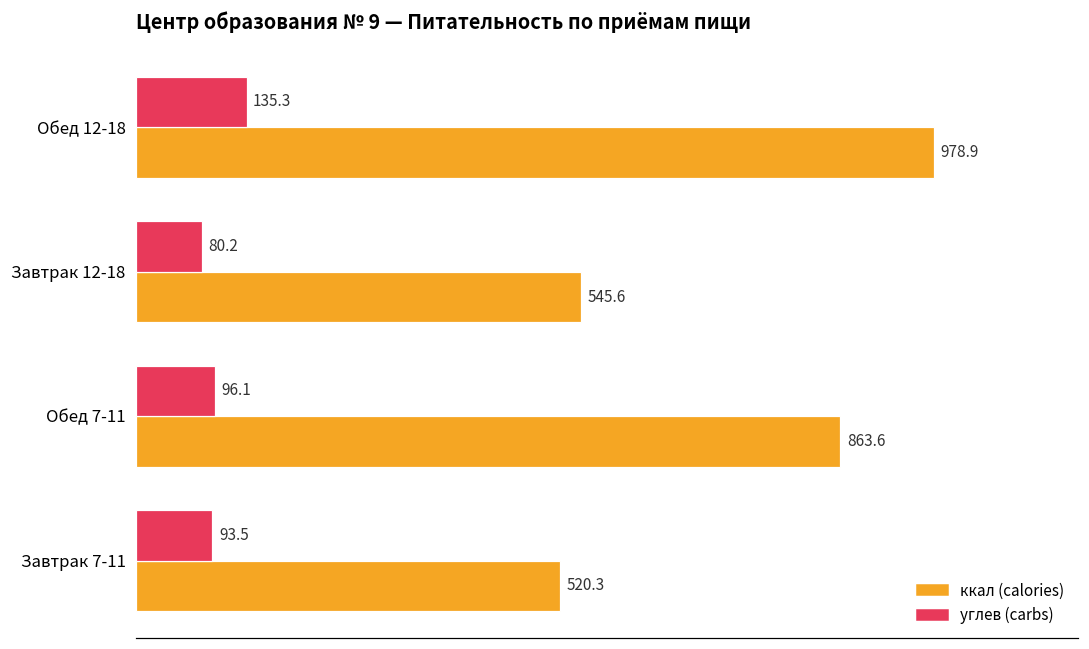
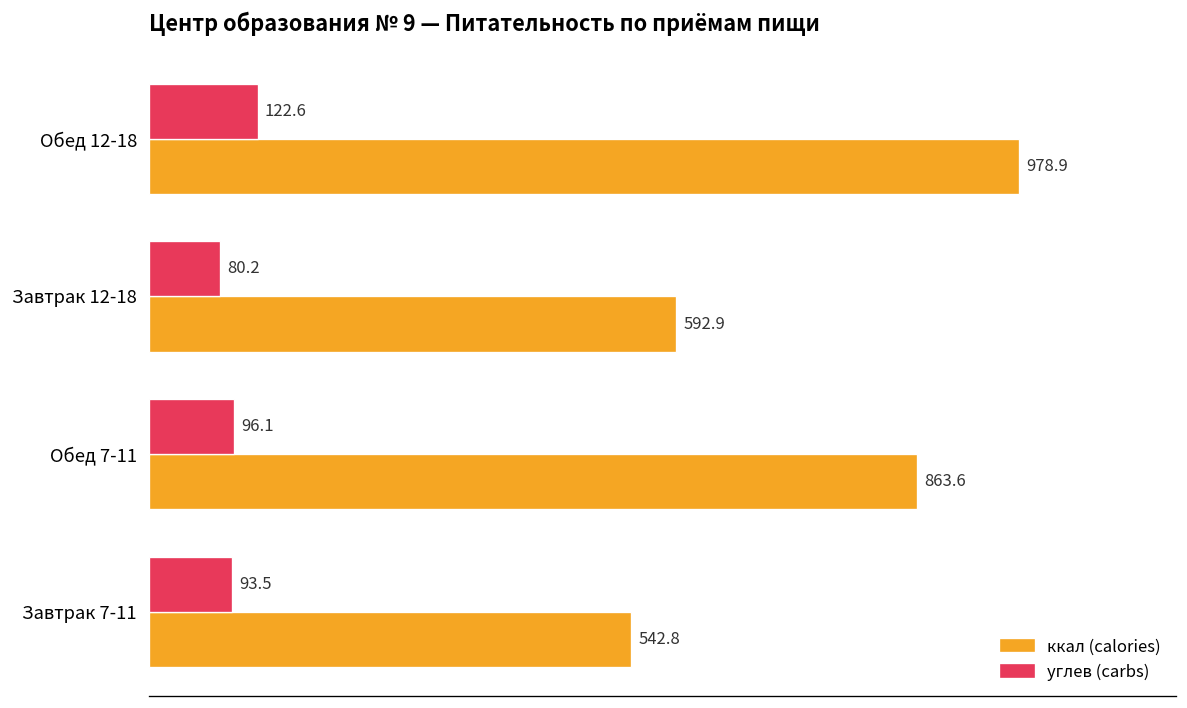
углев (carbs), Обед 12-18: 135.3 -> 122.6
ккал (calories), Завтрак 12-18: 545.6 -> 592.9
ккал (calories), Завтрак 7-11: 520.3 -> 542.8
